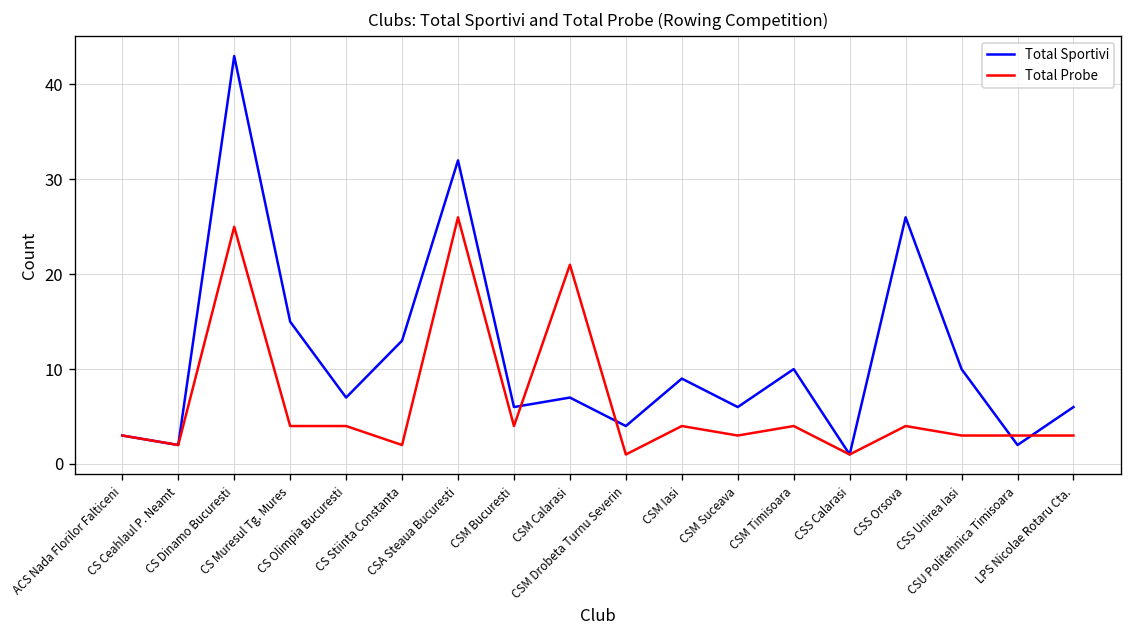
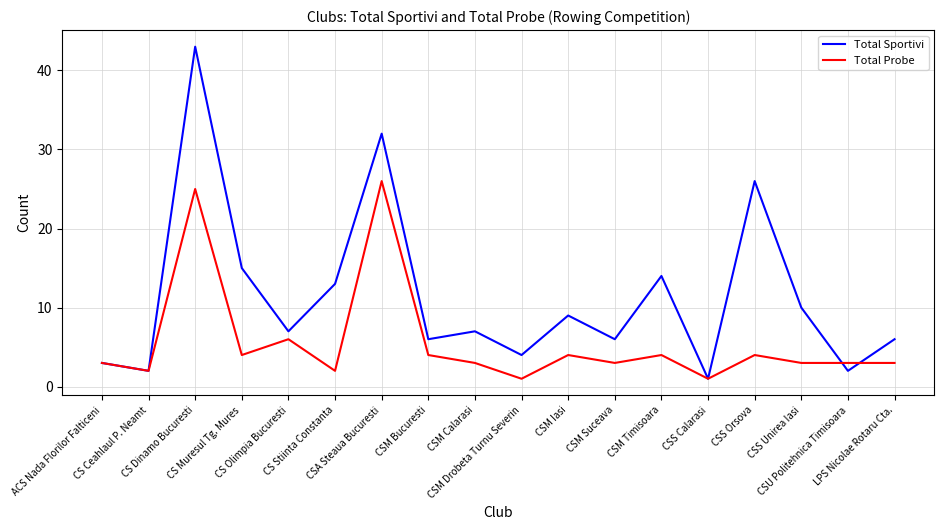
Total Probe, CS Olimpia Bucuresti: 4 -> 6
Total Probe, CSM Calarasi: 21 -> 3
Total Sportivi, CSM Timisoara: 10 -> 14
